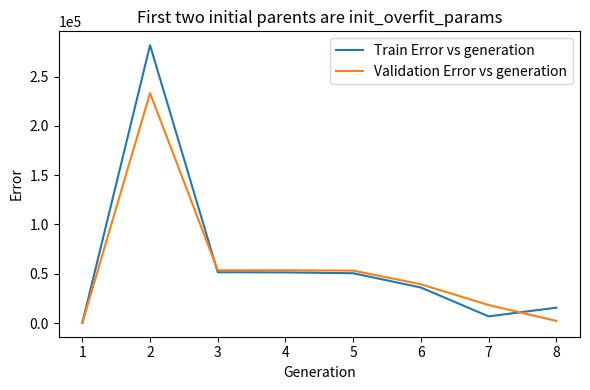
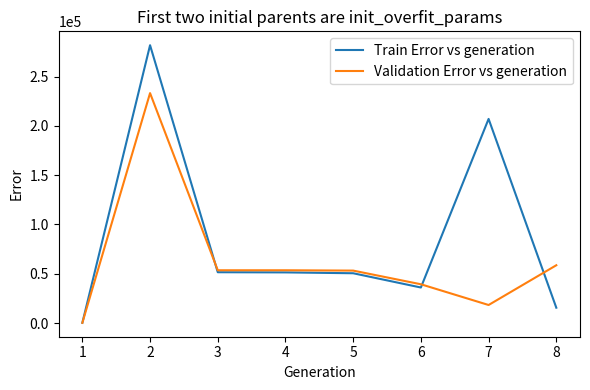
Train Error vs generation, 7: 10000 -> 210000
Validation Error vs generation, 8: 0 -> 60000
